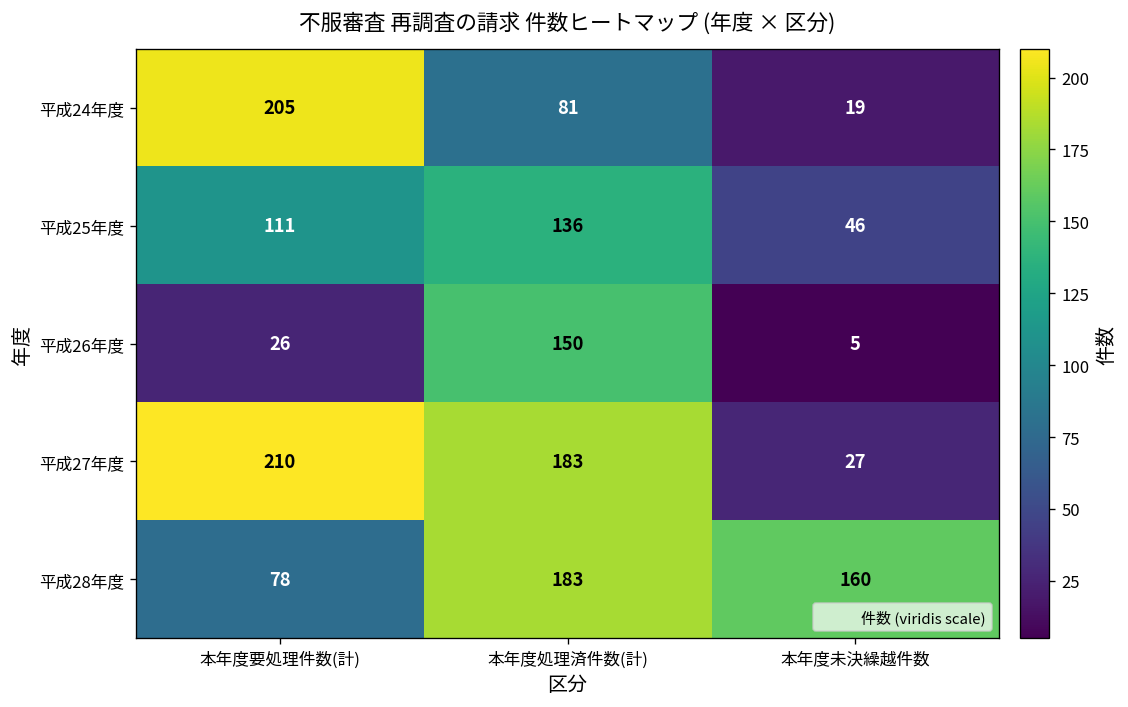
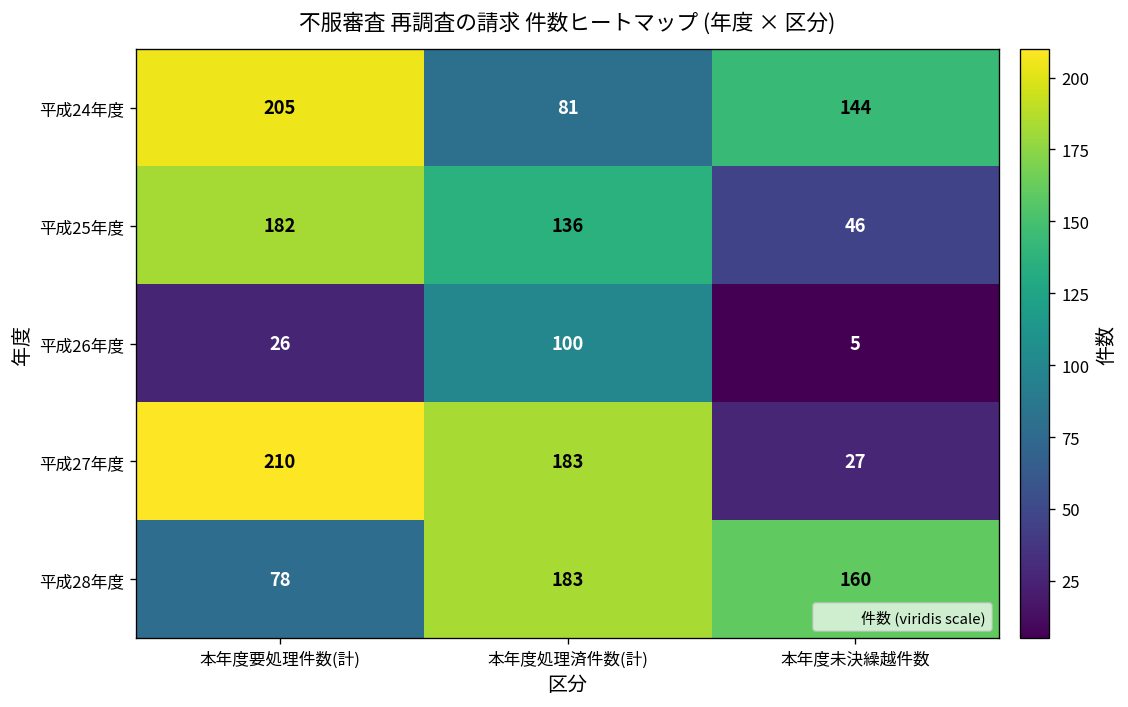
平成24年度, 本年度未決繰越件数: 19 -> 144
平成25年度, 本年度要処理件数(計): 111 -> 182
平成26年度, 本年度処理済件数(計): 150 -> 100
